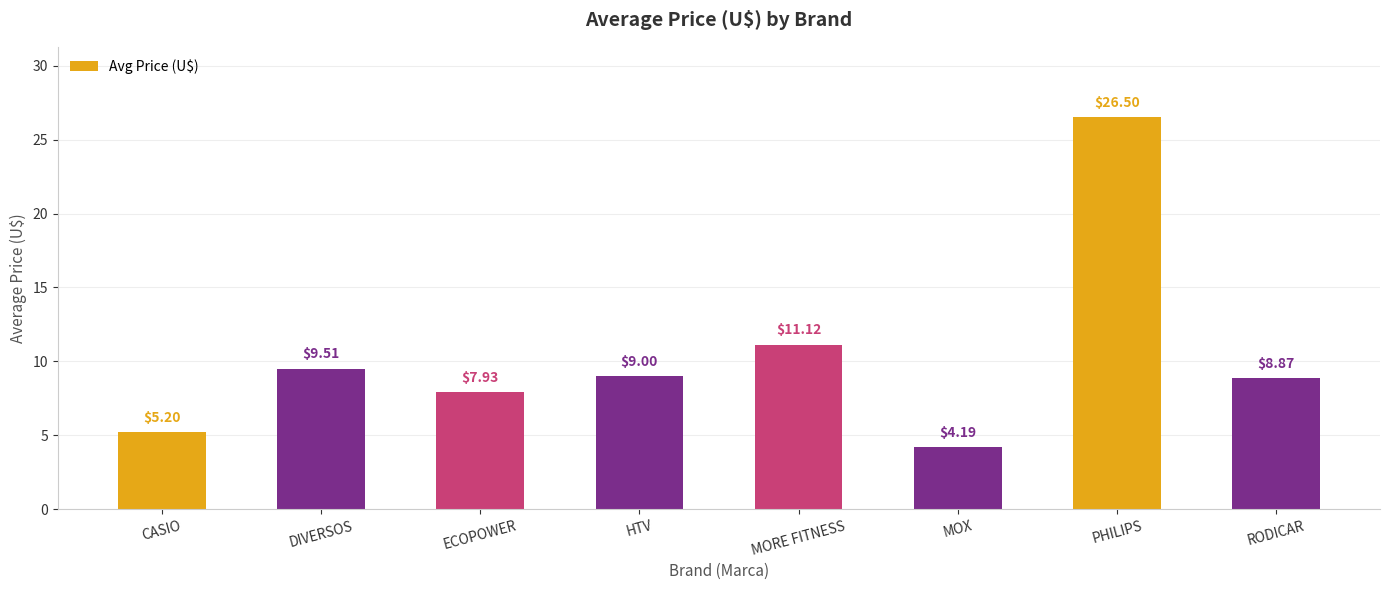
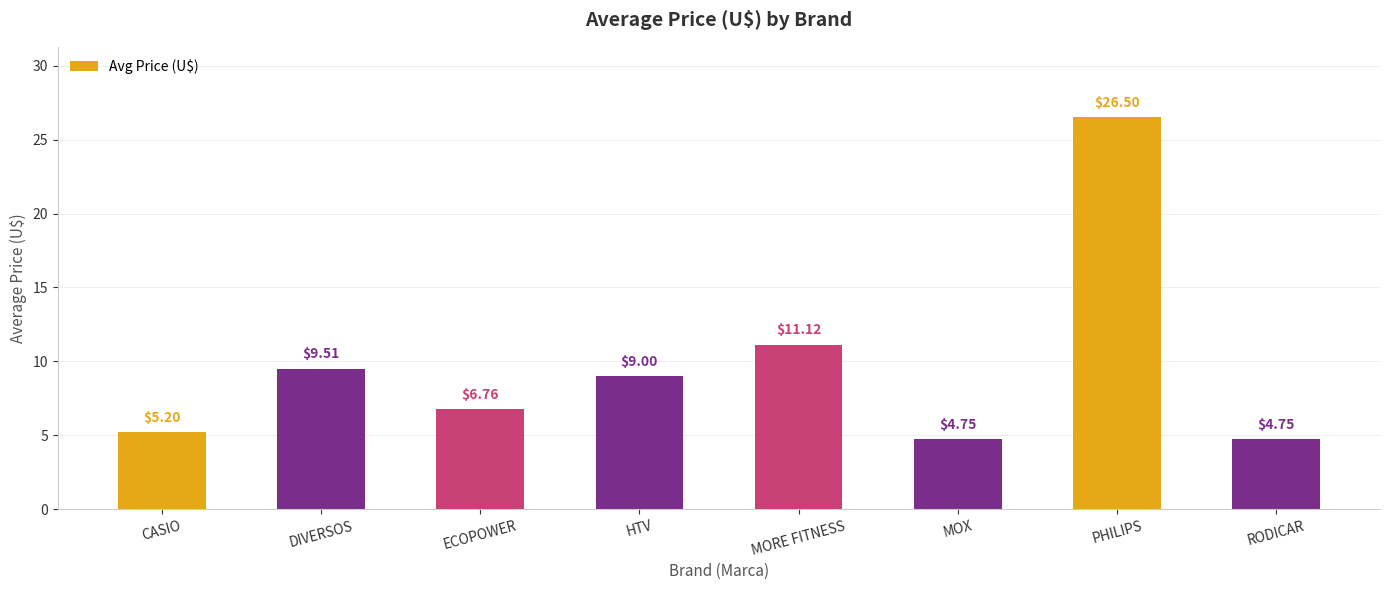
ECOPOWER: $7.93 -> $6.76
MOX: $4.19 -> $4.75
RODICAR: $8.87 -> $4.75
